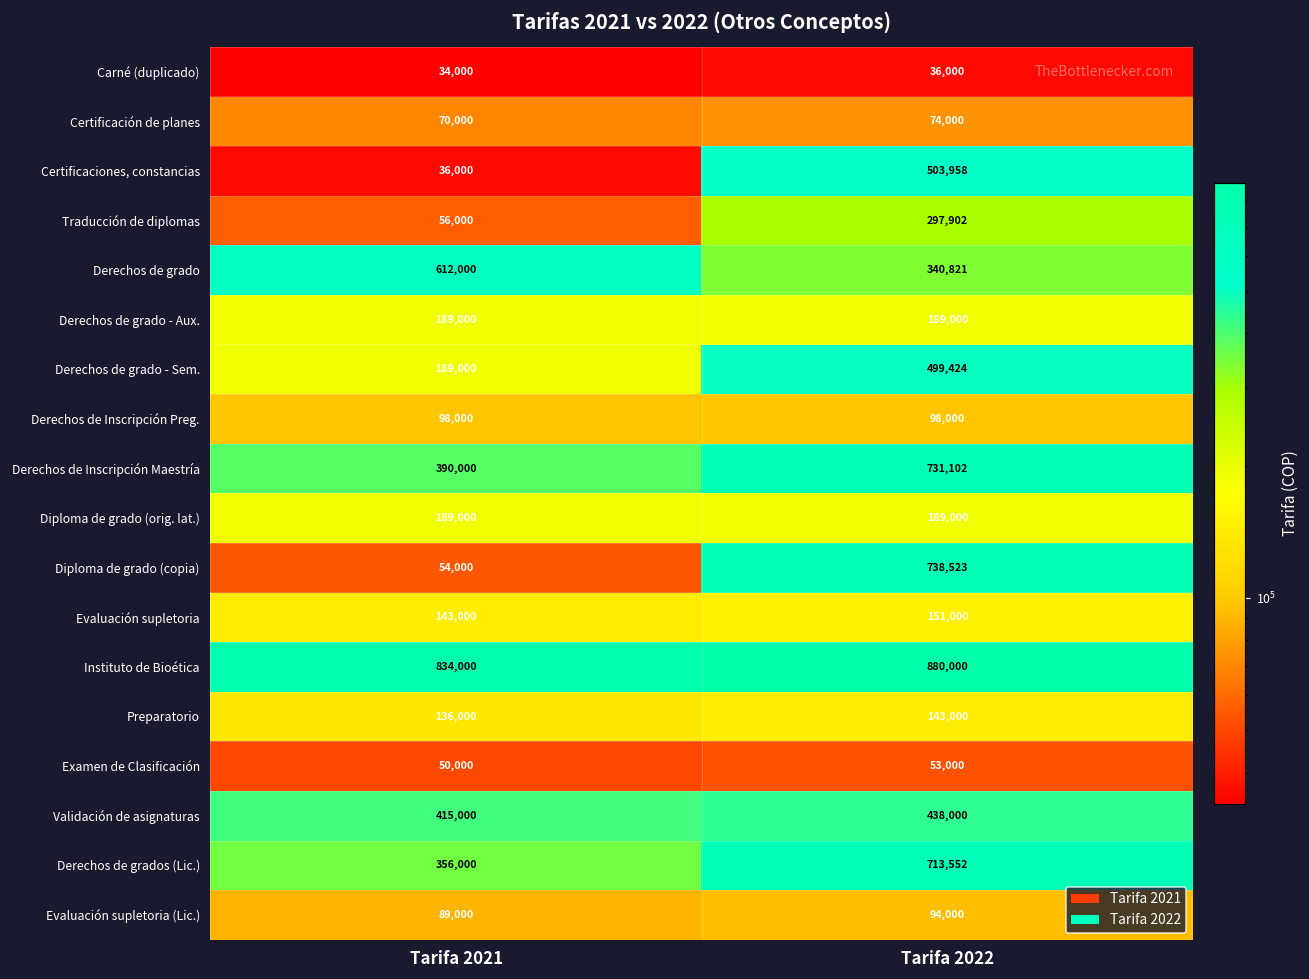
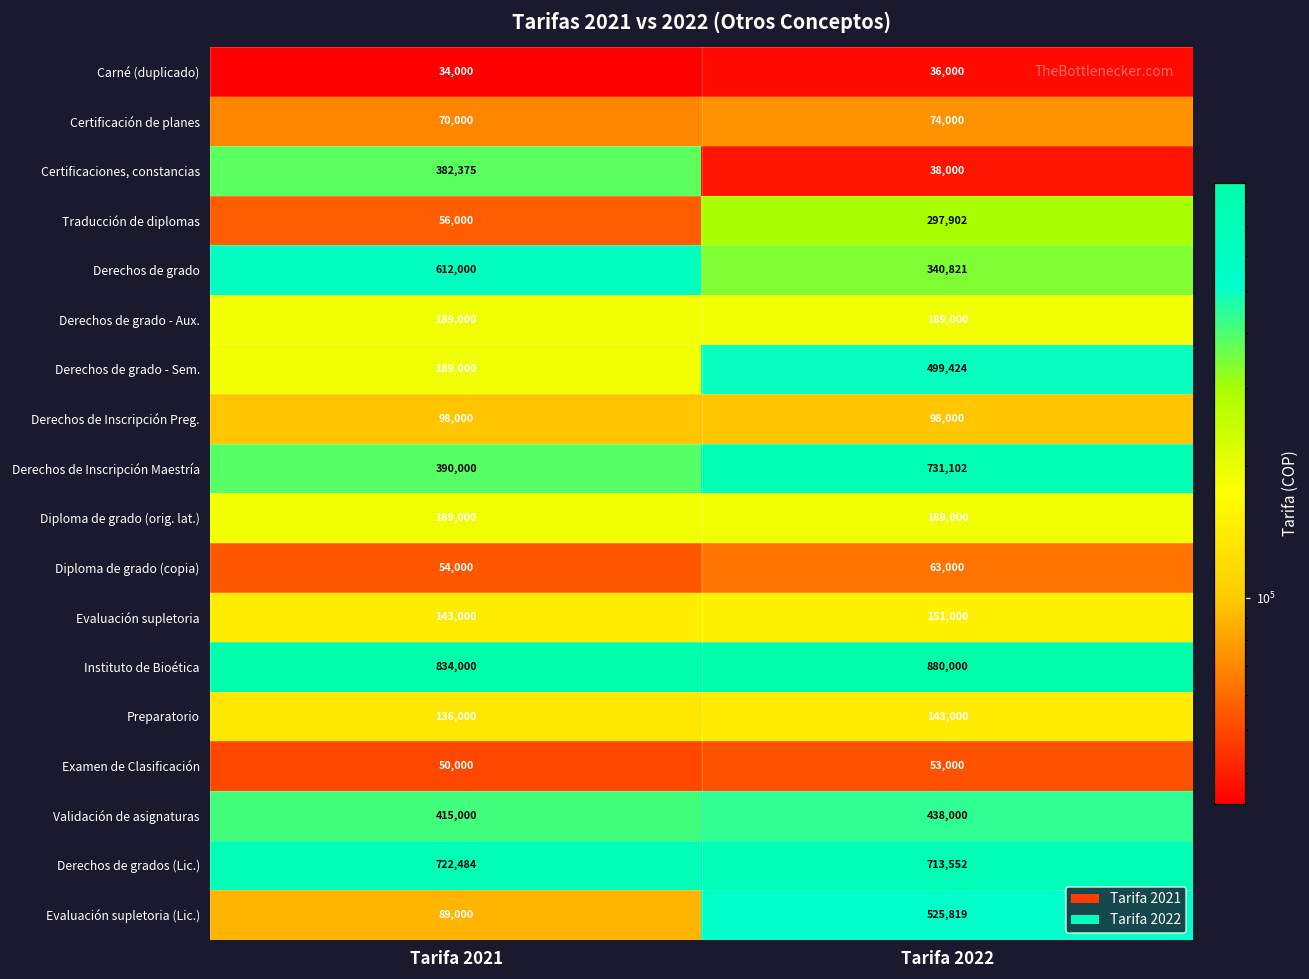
Certificaciones, constancias, Tarifa 2021: 36,000 -> 382,375
Certificaciones, constancias, Tarifa 2022: 503,958 -> 38,000
Diploma de grado (copia), Tarifa 2022: 738,523 -> 63,000
Derechos de grados (Lic.), Tarifa 2021: 356,000 -> 722,484
Evaluación supletoria (Lic.), Tarifa 2022: 94,000 -> 525,819
